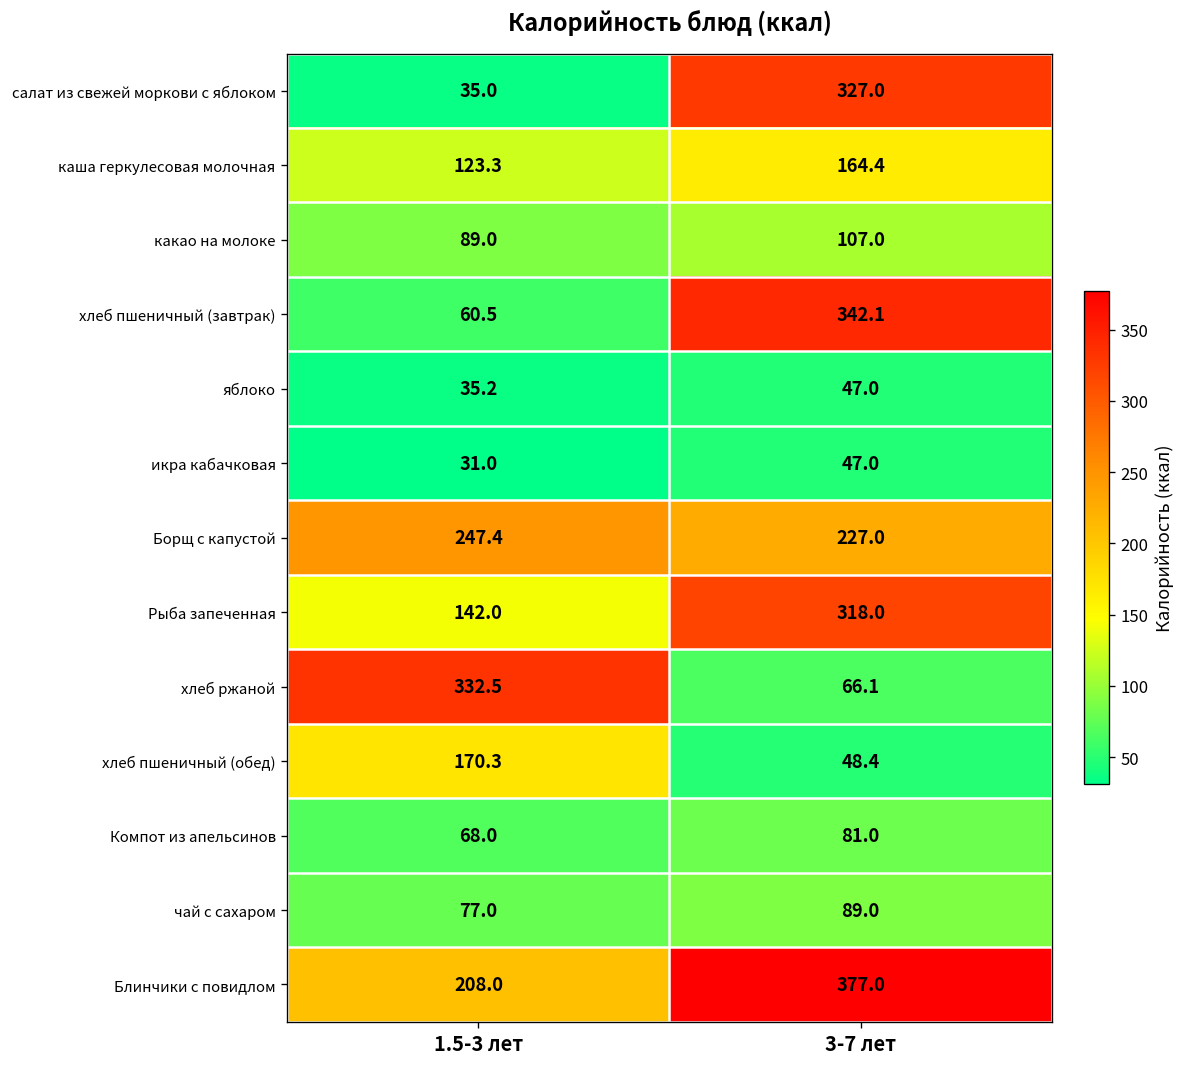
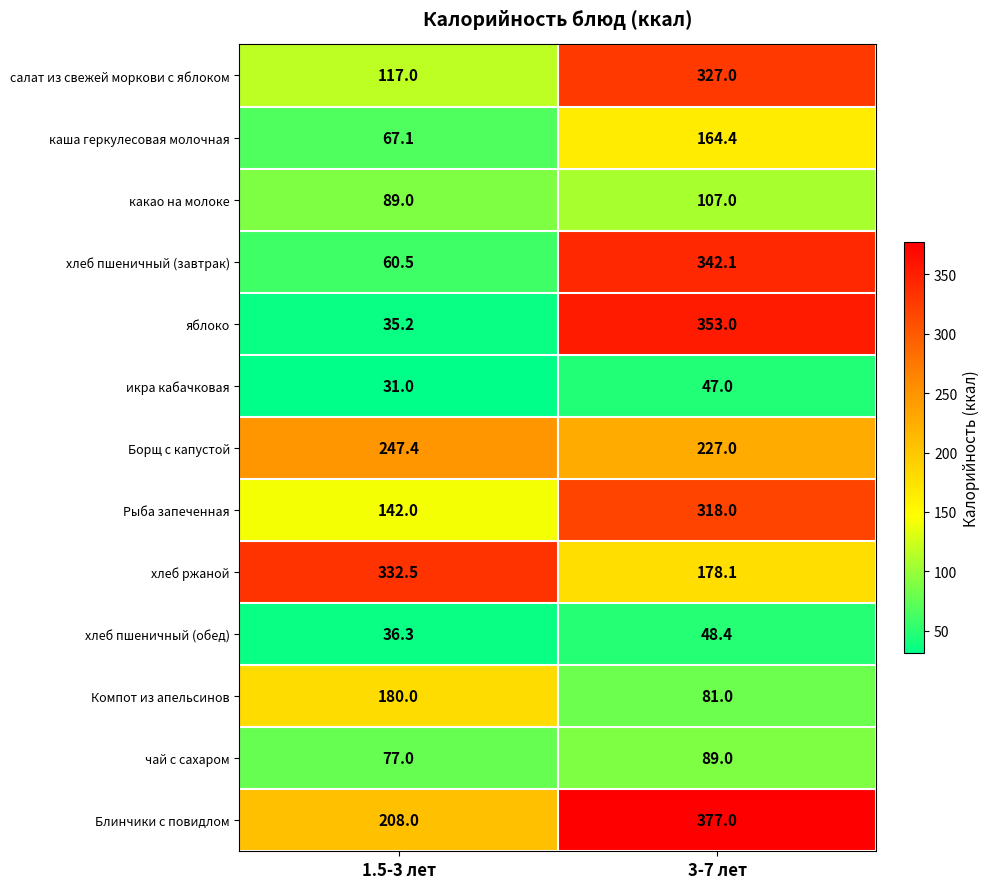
салат из свежей моркови с яблоком, 1.5-3 лет: 35.0 -> 117.0
каша геркулесовая молочная, 1.5-3 лет: 123.3 -> 67.1
яблоко, 3-7 лет: 47.0 -> 353.0
хлеб ржаной, 3-7 лет: 66.1 -> 178.1
хлеб пшеничный (обед), 1.5-3 лет: 170.3 -> 36.3
Компот из апельсинов, 1.5-3 лет: 68.0 -> 180.0
